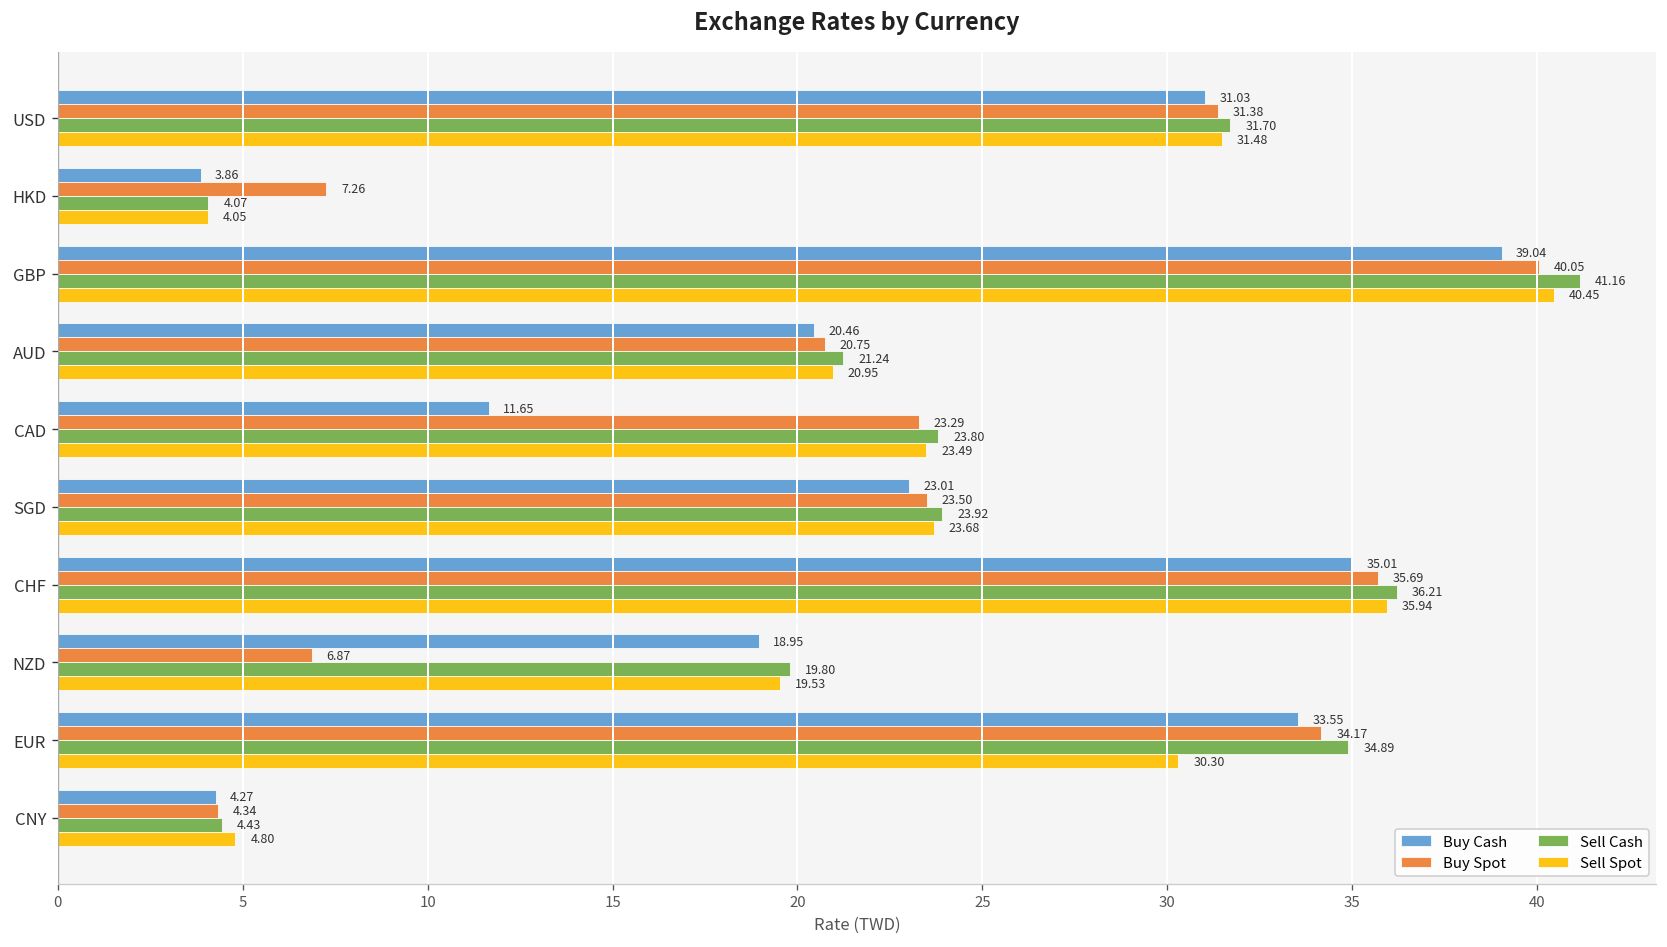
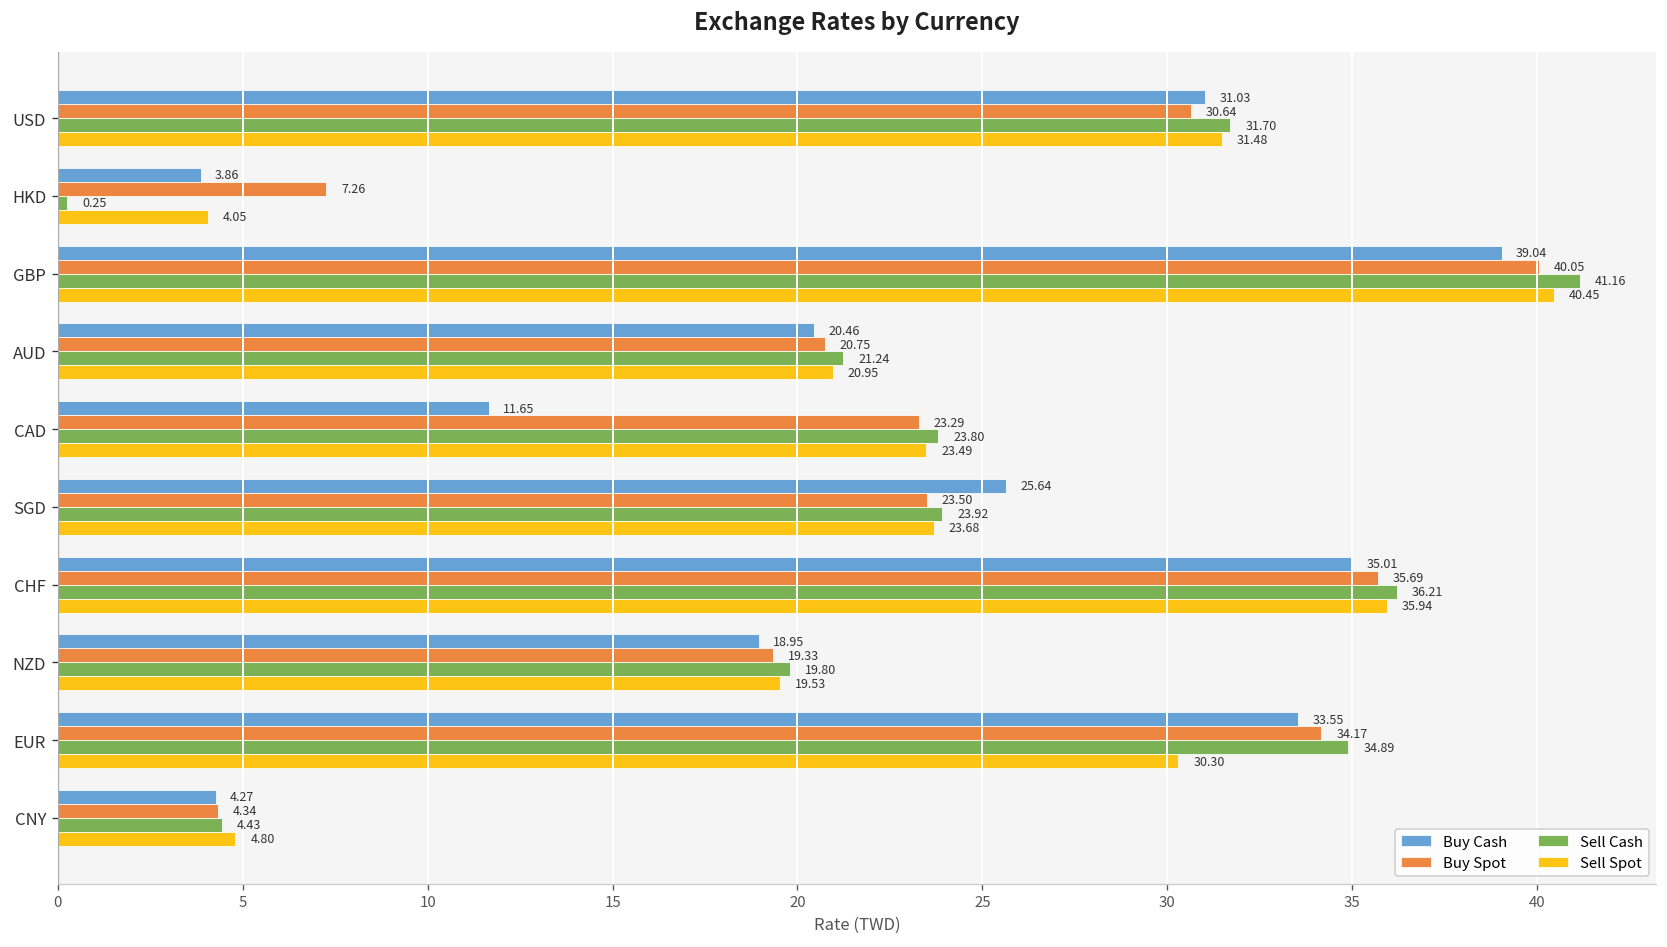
Buy Spot, USD: 31.38 -> 30.64
Sell Cash, HKD: 4.07 -> 0.25
Buy Cash, SGD: 23.01 -> 25.64
Buy Spot, NZD: 6.87 -> 19.33
